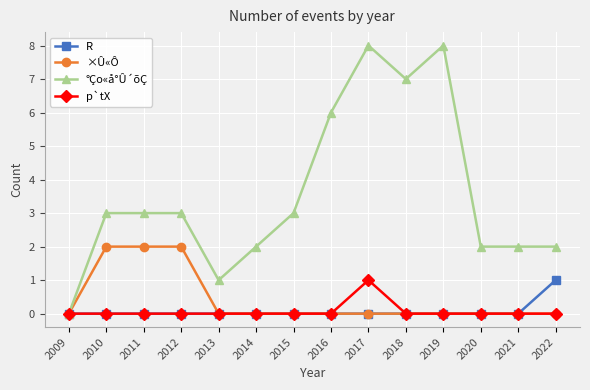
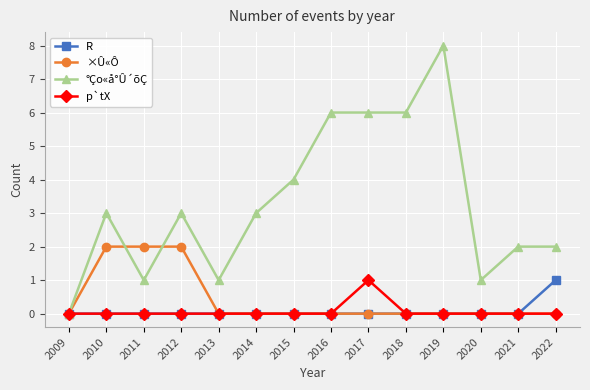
°Ço«å°Û´õÇ, 2011: 3 -> 1
°Ço«å°Û´õÇ, 2014: 2 -> 3
°Ço«å°Û´õÇ, 2015: 3 -> 4
°Ço«å°Û´õÇ, 2017: 8 -> 6
°Ço«å°Û´õÇ, 2018: 7 -> 6
°Ço«å°Û´õÇ, 2020: 2 -> 1
